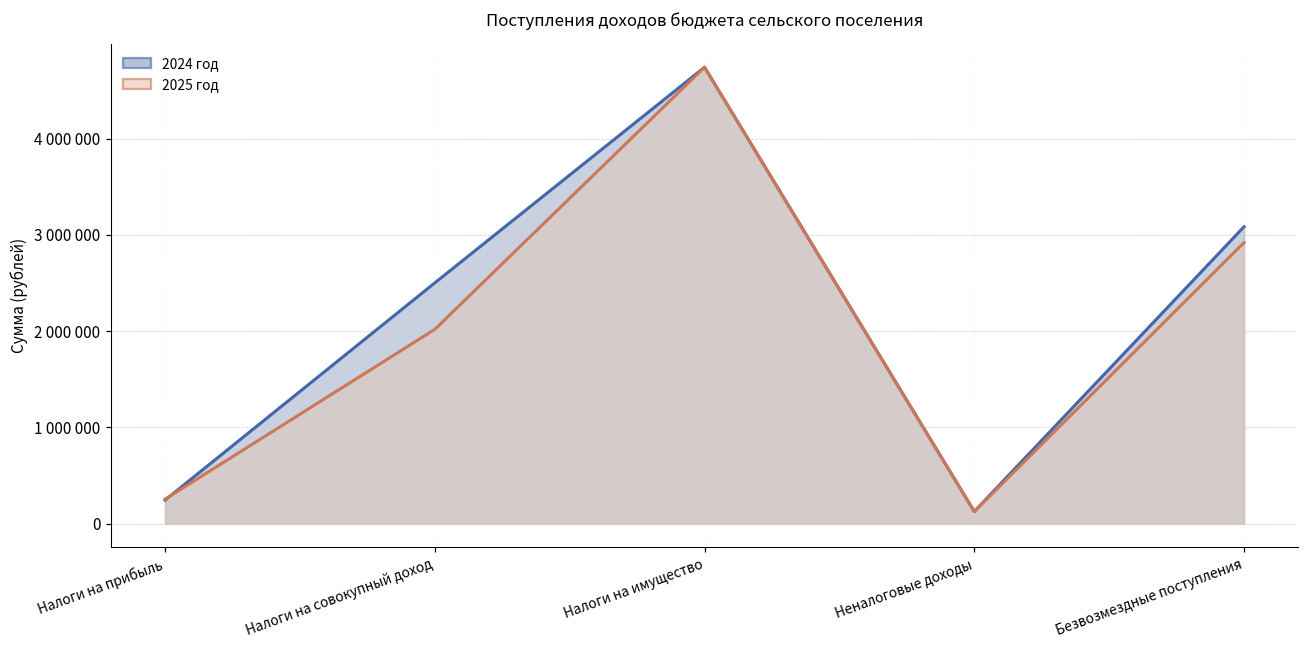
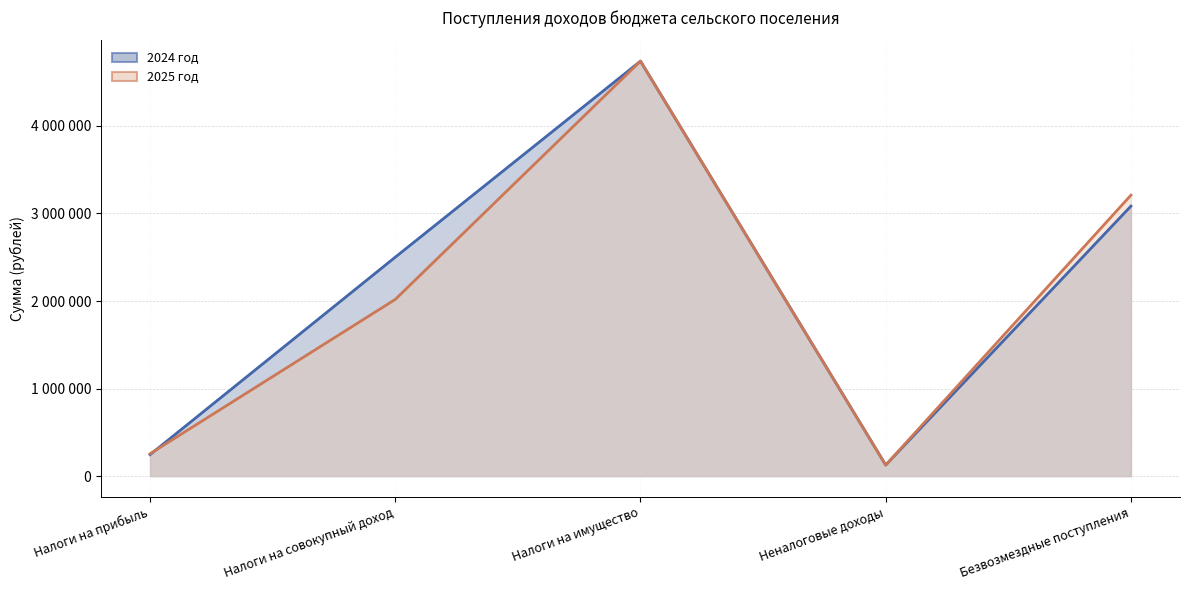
2025 год, Безвозмездные поступления: 2900000 -> 3200000
